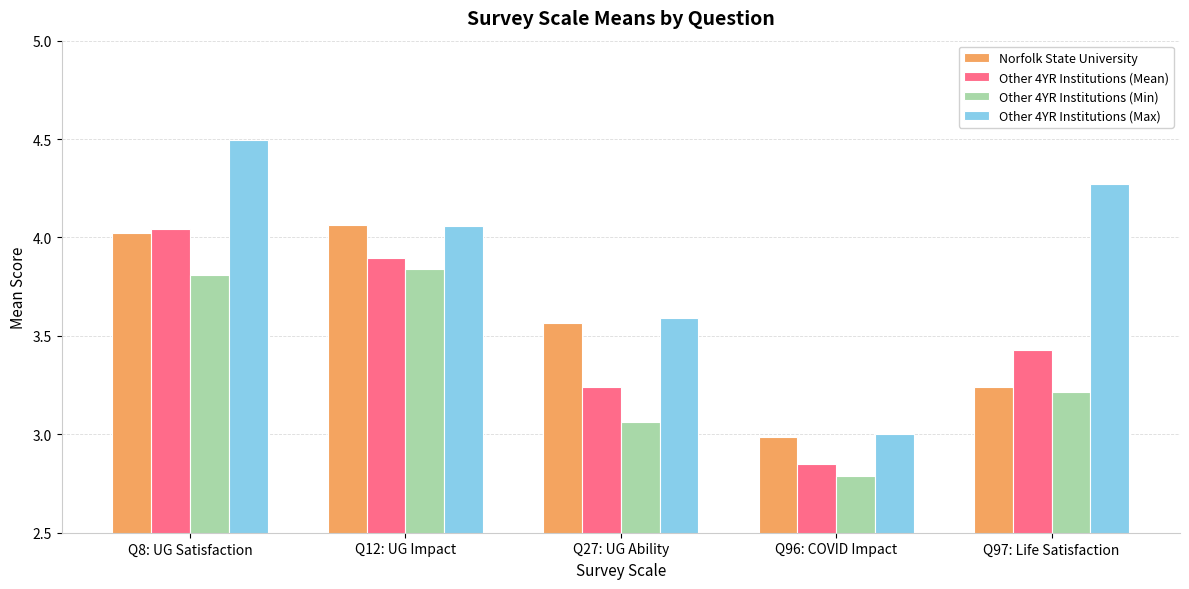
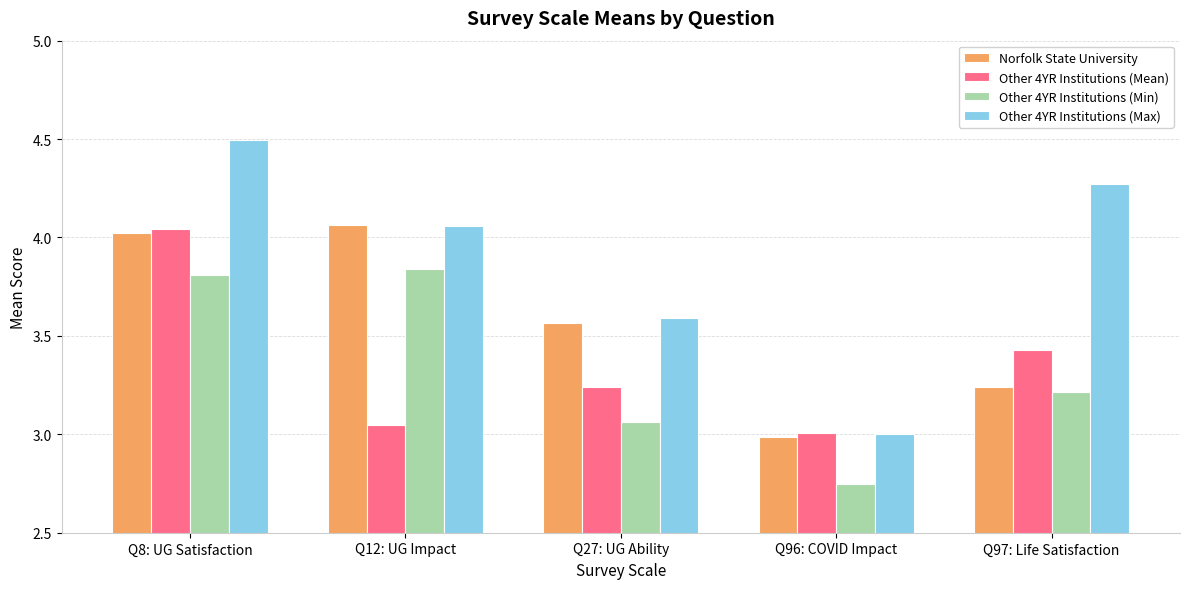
Other 4YR Institutions (Mean), Q12: UG Impact: 3.89 -> 3.05
Other 4YR Institutions (Mean), Q96: COVID Impact: 2.85 -> 3.01
Other 4YR Institutions (Min), Q96: COVID Impact: 2.79 -> 2.75
